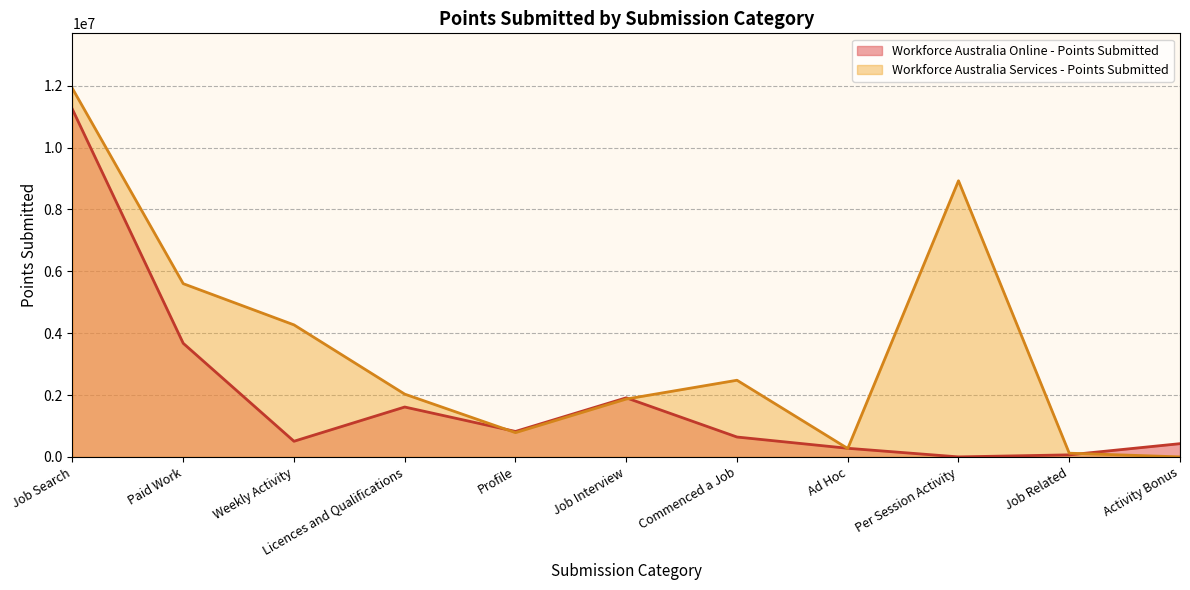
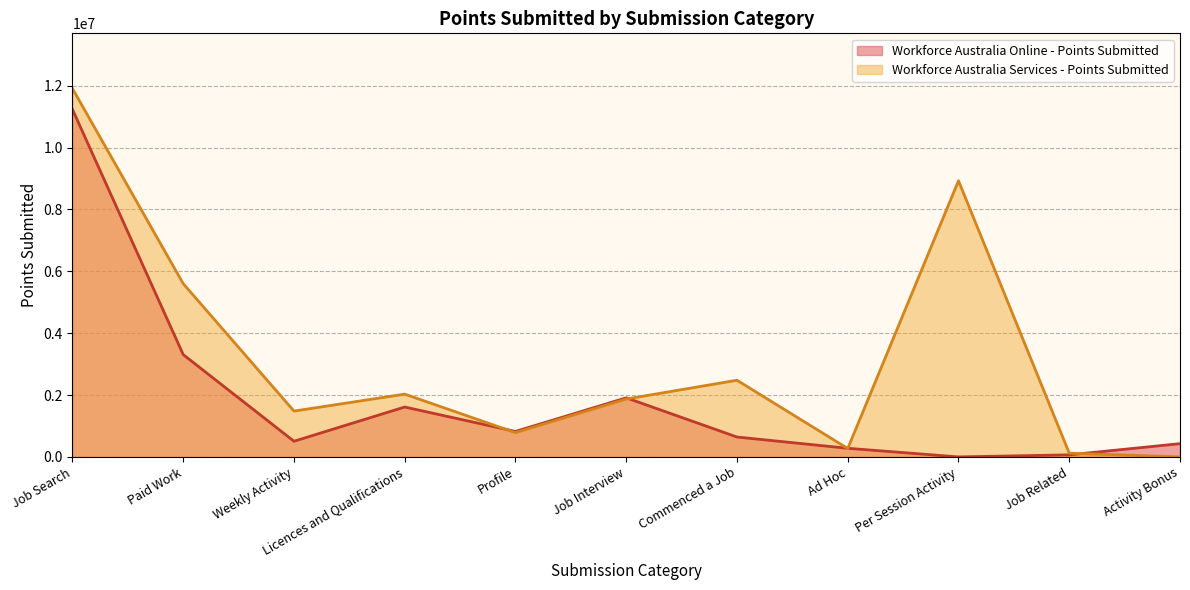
Workforce Australia Online - Points Submitted, Paid Work: 3700000 -> 3300000
Workforce Australia Services - Points Submitted, Weekly Activity: 4300000 -> 1500000
